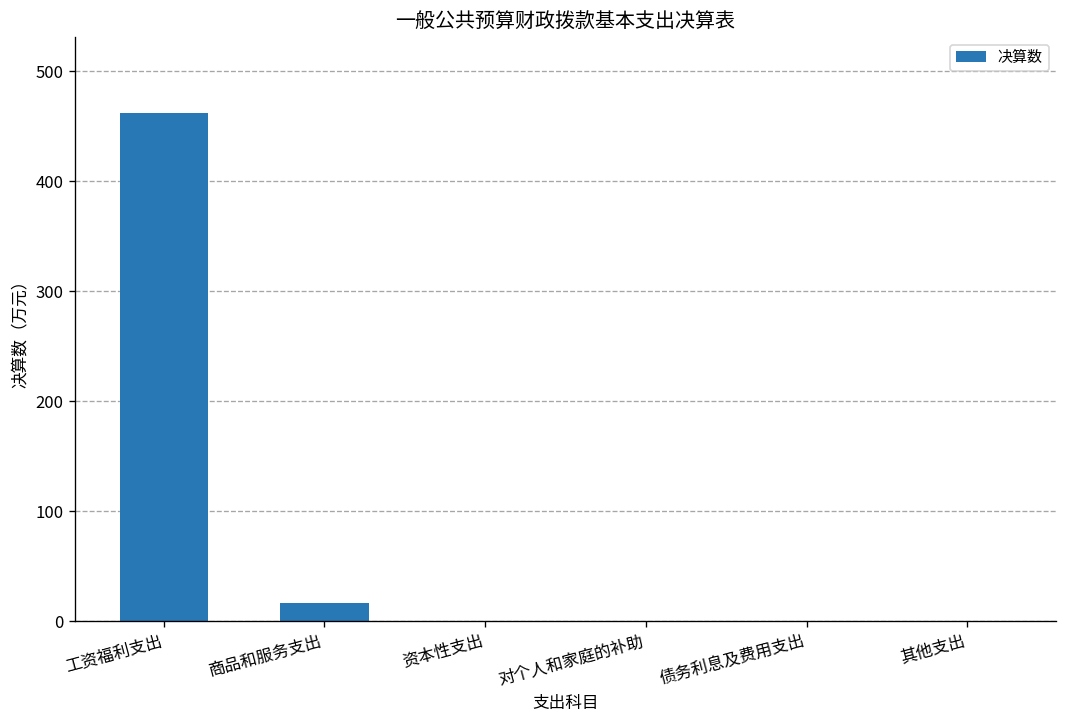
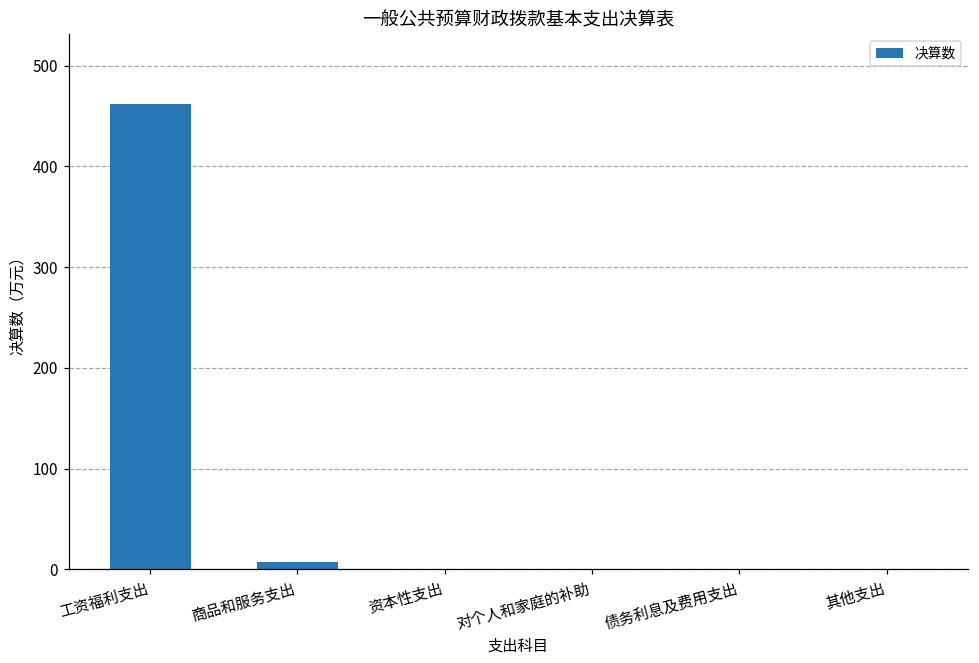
商品和服务支出: 20 -> 10
